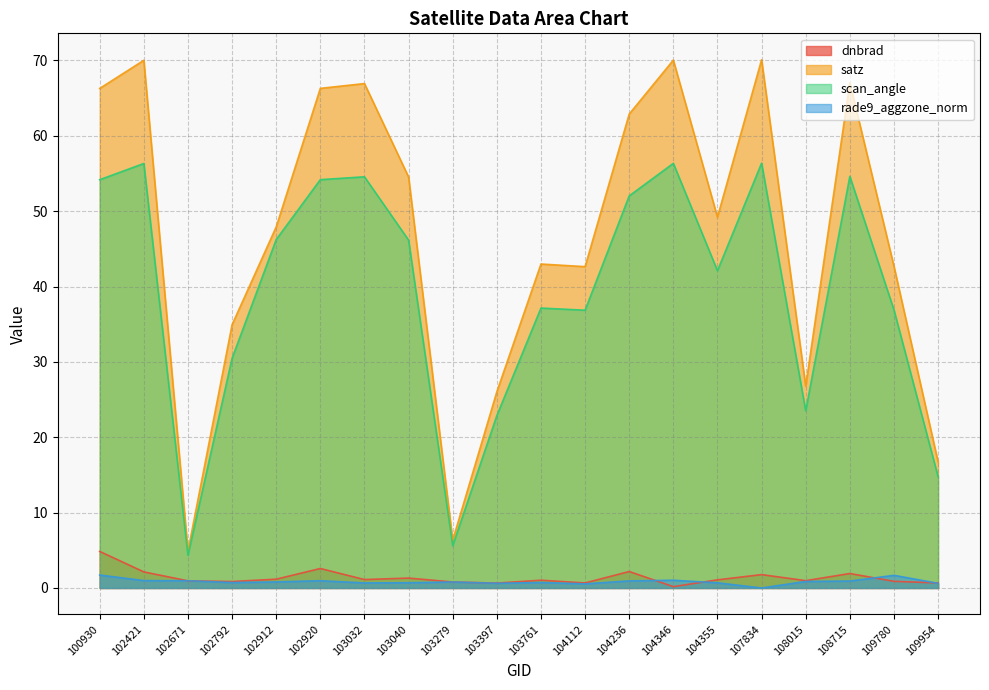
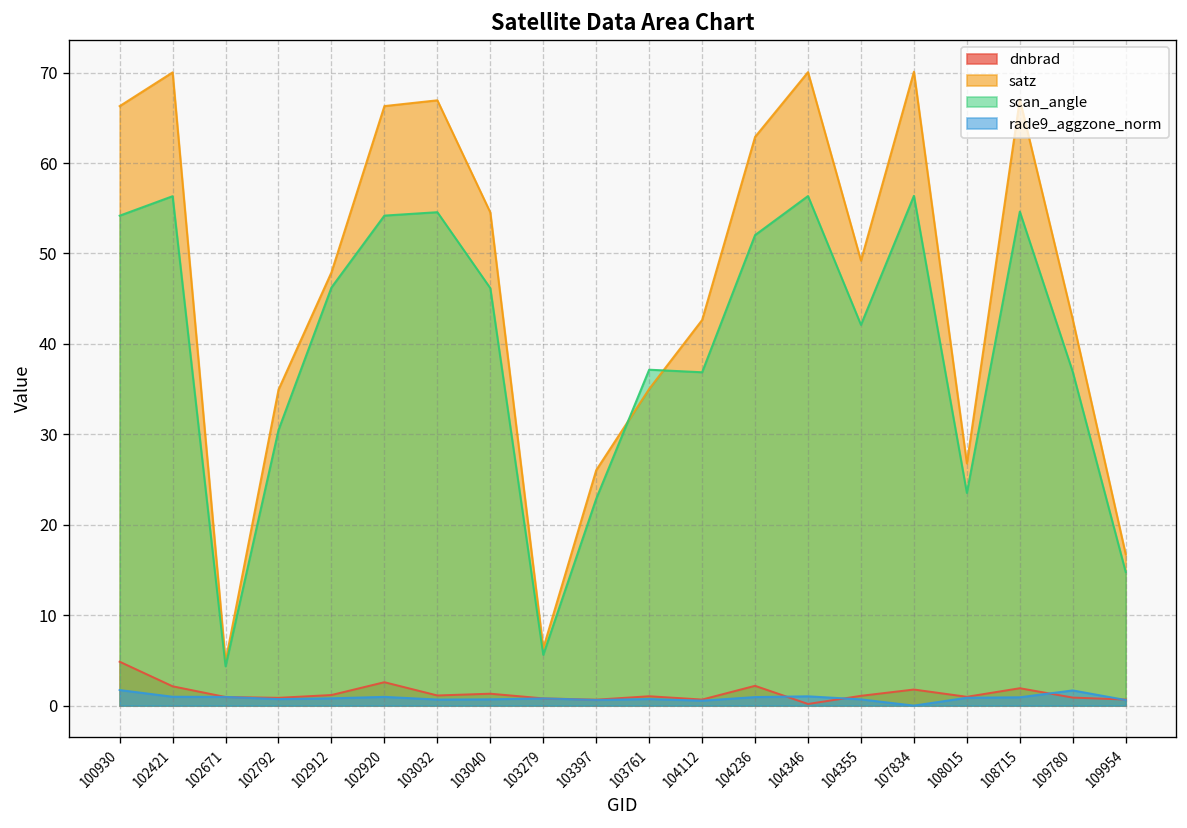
satz, 103761: 43 -> 35
